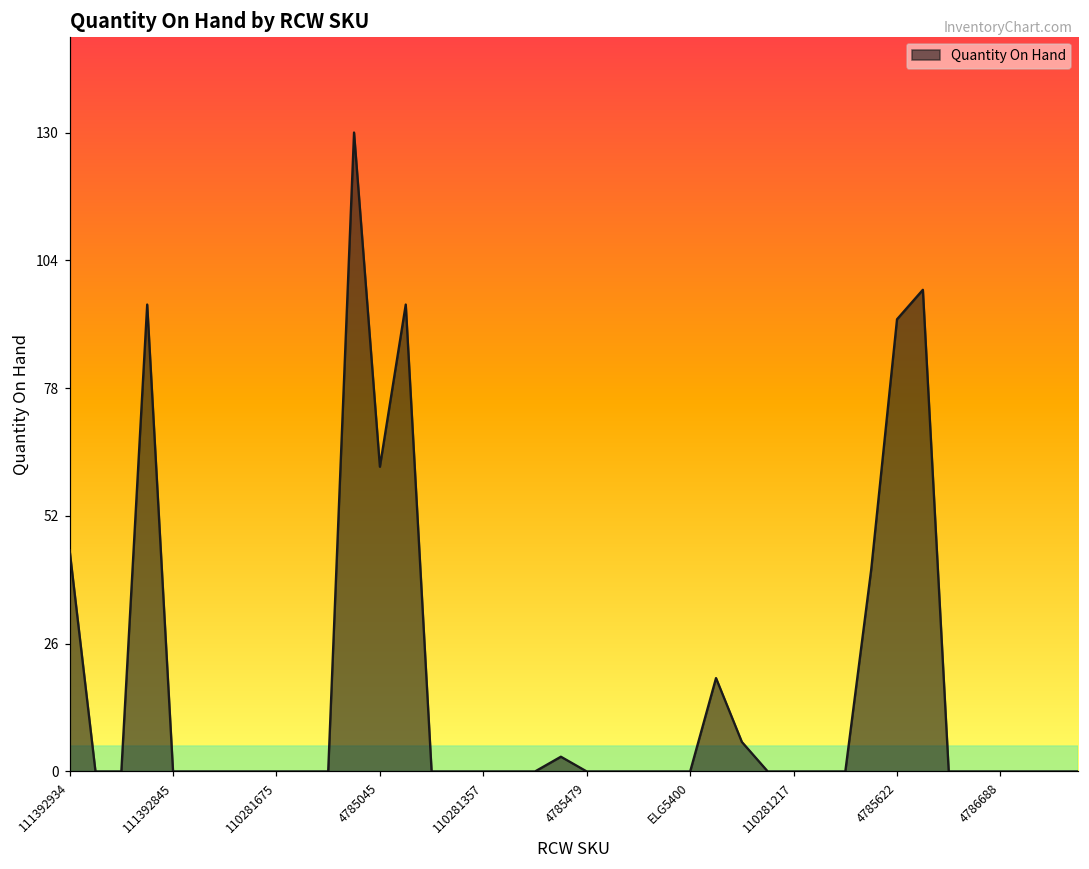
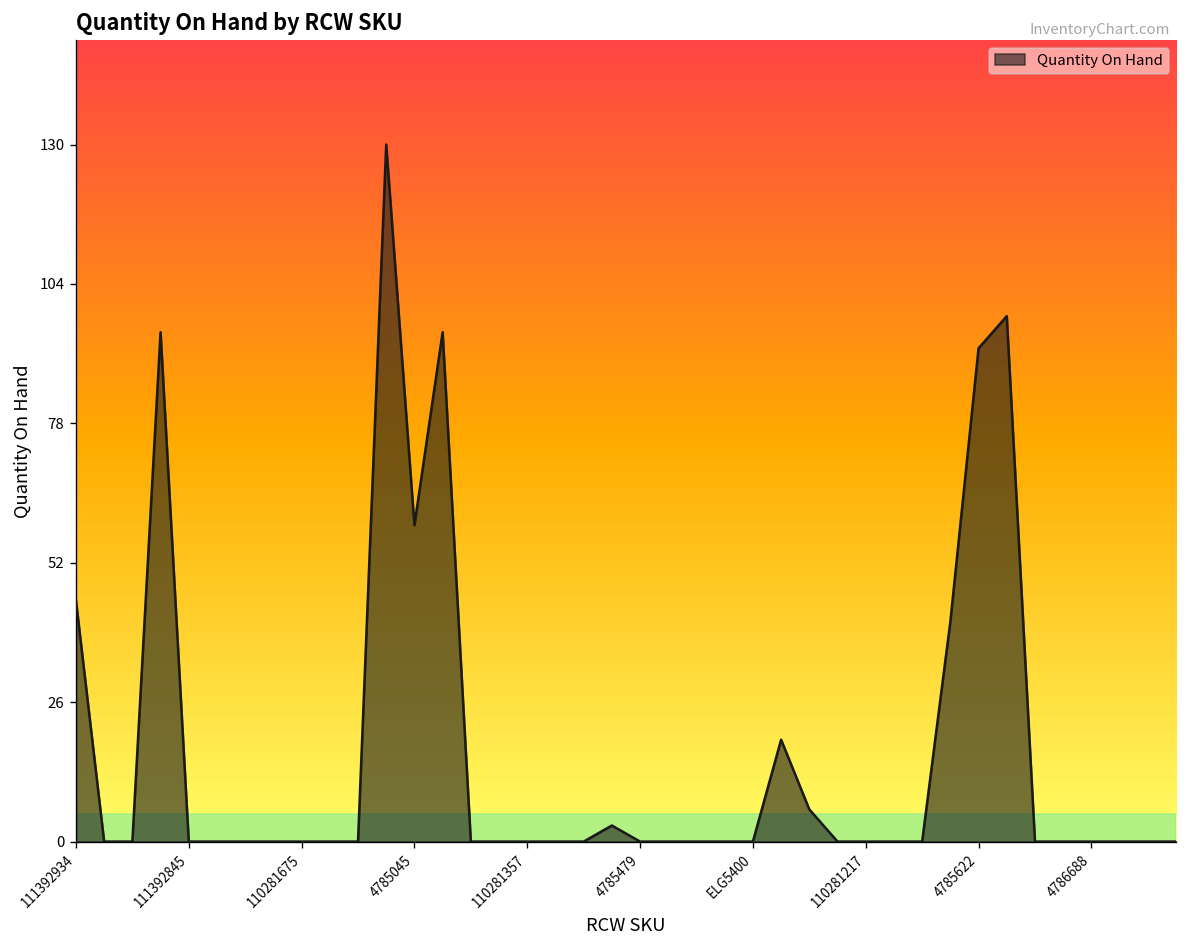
4785045: 62 -> 59
